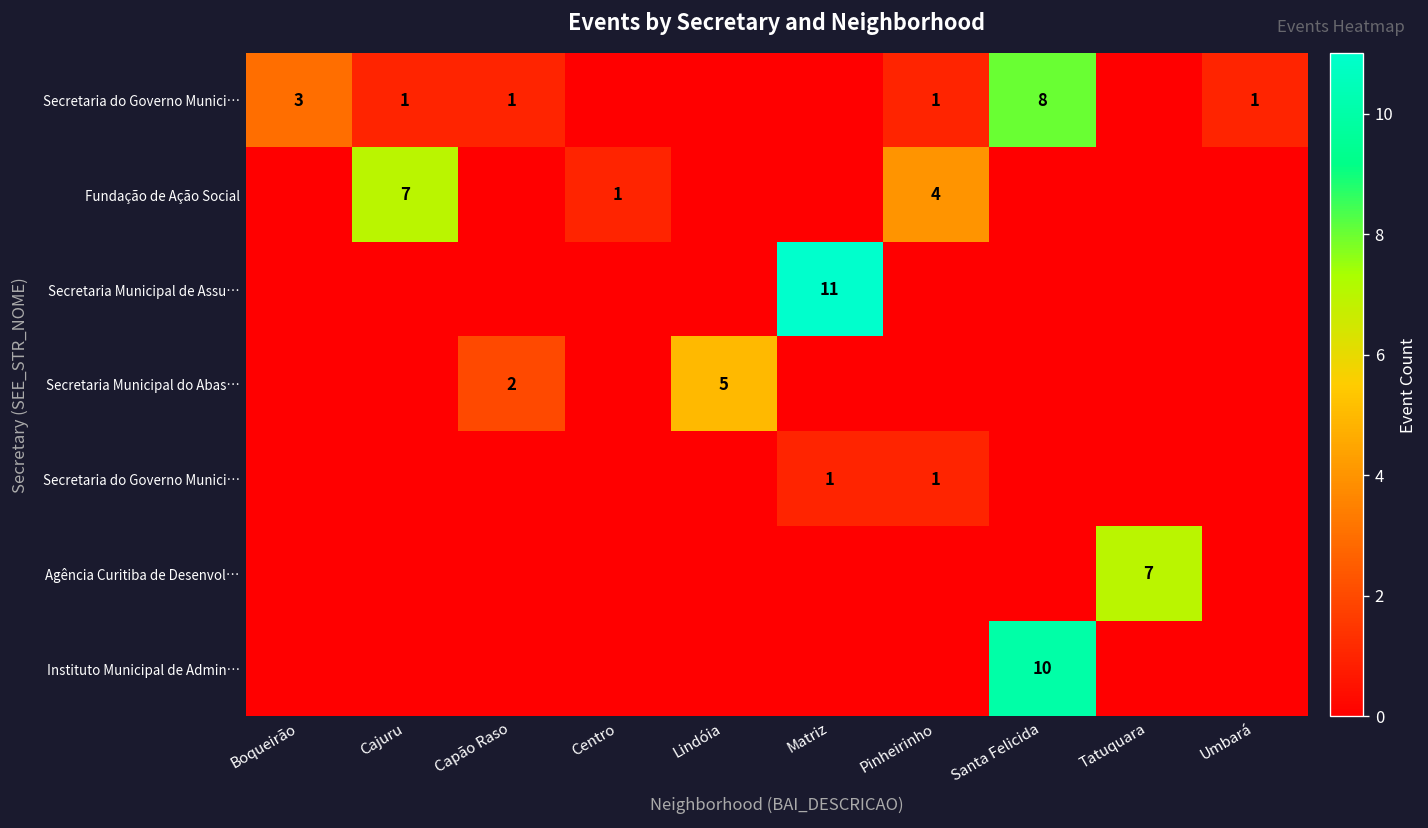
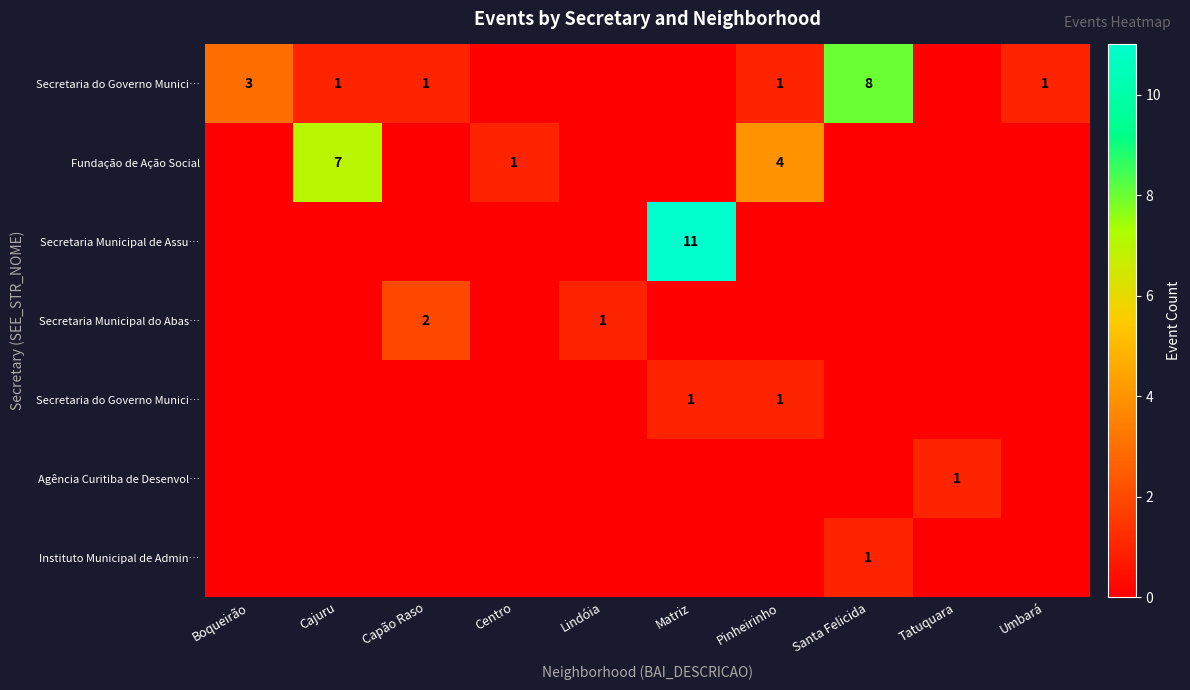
Secretaria Municipal do Abas…, Lindóia: 5 -> 1
Agência Curitiba de Desenvol…, Tatuquara: 7 -> 1
Instituto Municipal de Admin…, Santa Felicida: 10 -> 1
